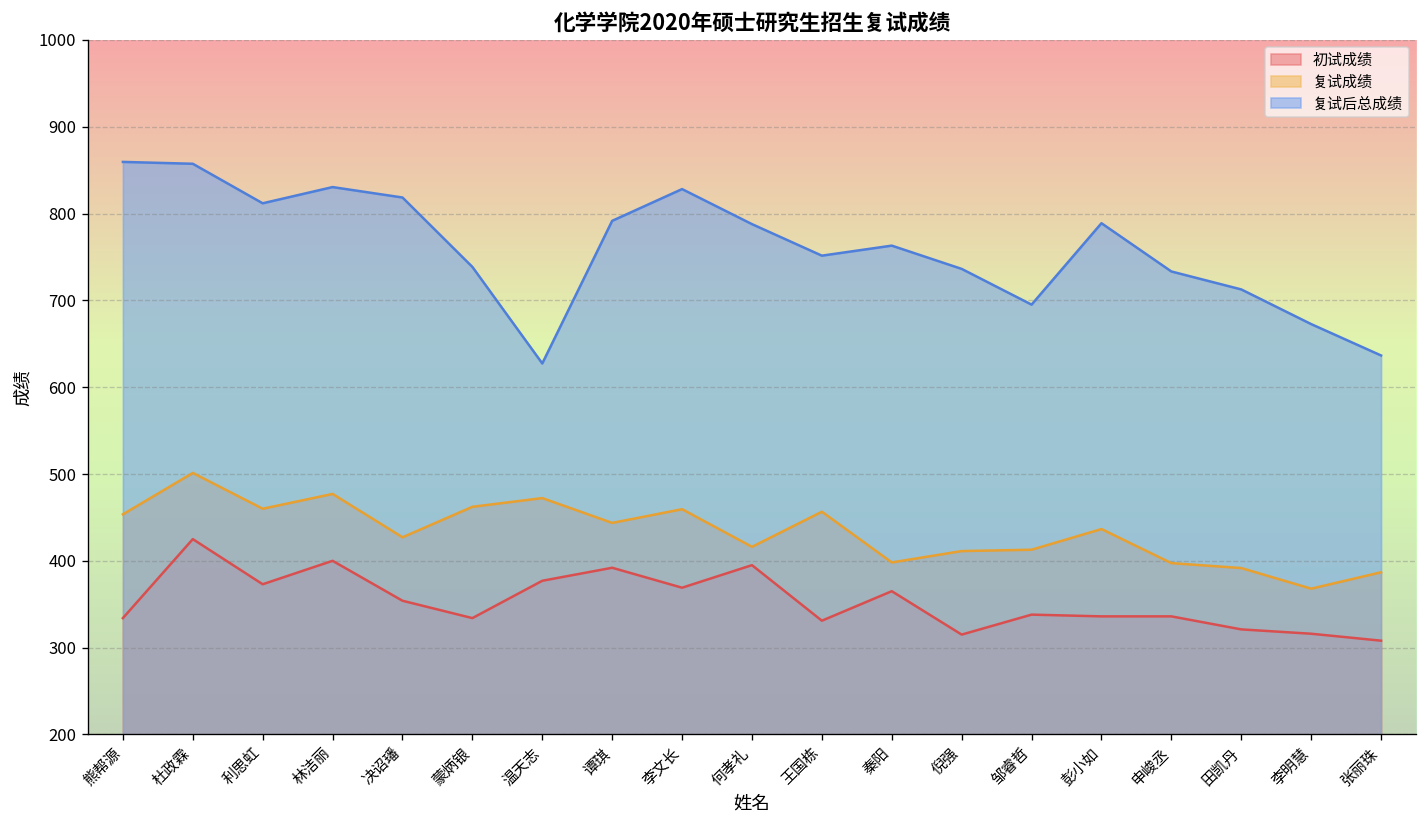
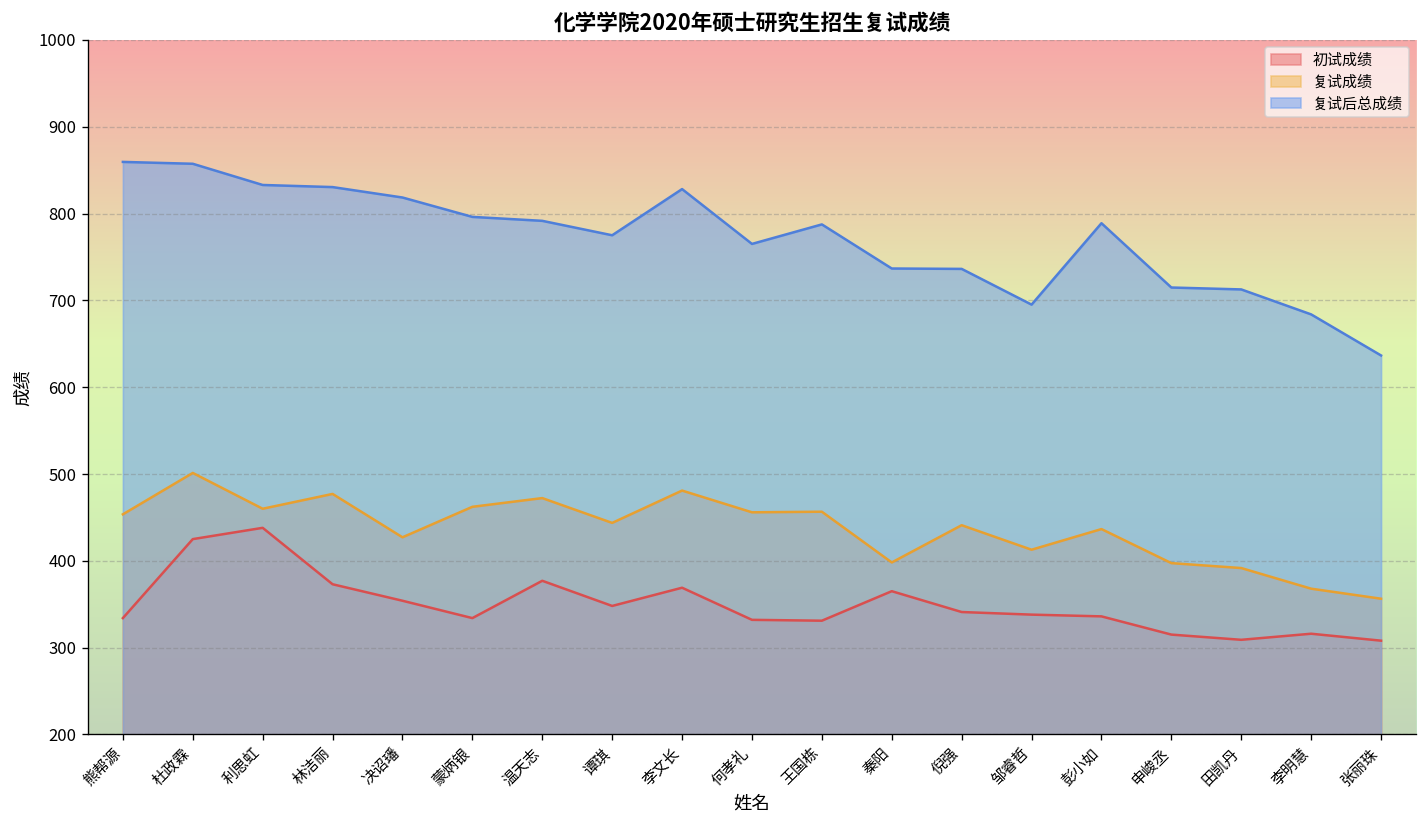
初试成绩, 利思虹: 370 -> 440
复试后总成绩, 利思虹: 810 -> 830
初试成绩, 林洁丽: 400 -> 370
复试后总成绩, 蒙炳银: 740 -> 800
复试后总成绩, 温天志: 630 -> 790
初试成绩, 谭琪: 390 -> 350
复试后总成绩, 谭琪: 790 -> 780
复试成绩, 李文长: 460 -> 480
初试成绩, 何孝礼: 400 -> 330
复试成绩, 何孝礼: 420 -> 460
复试后总成绩, 何孝礼: 790 -> 770
复试后总成绩, 王国栋: 750 -> 790
复试后总成绩, 秦阳: 760 -> 740
初试成绩, 倪强: 320 -> 340
复试成绩, 倪强: 410 -> 440
初试成绩, 申峻丞: 340 -> 320
复试后总成绩, 申峻丞: 730 -> 710
初试成绩, 田凯丹: 320 -> 310
复试后总成绩, 李明慧: 670 -> 680
复试成绩, 张丽珠: 390 -> 360
